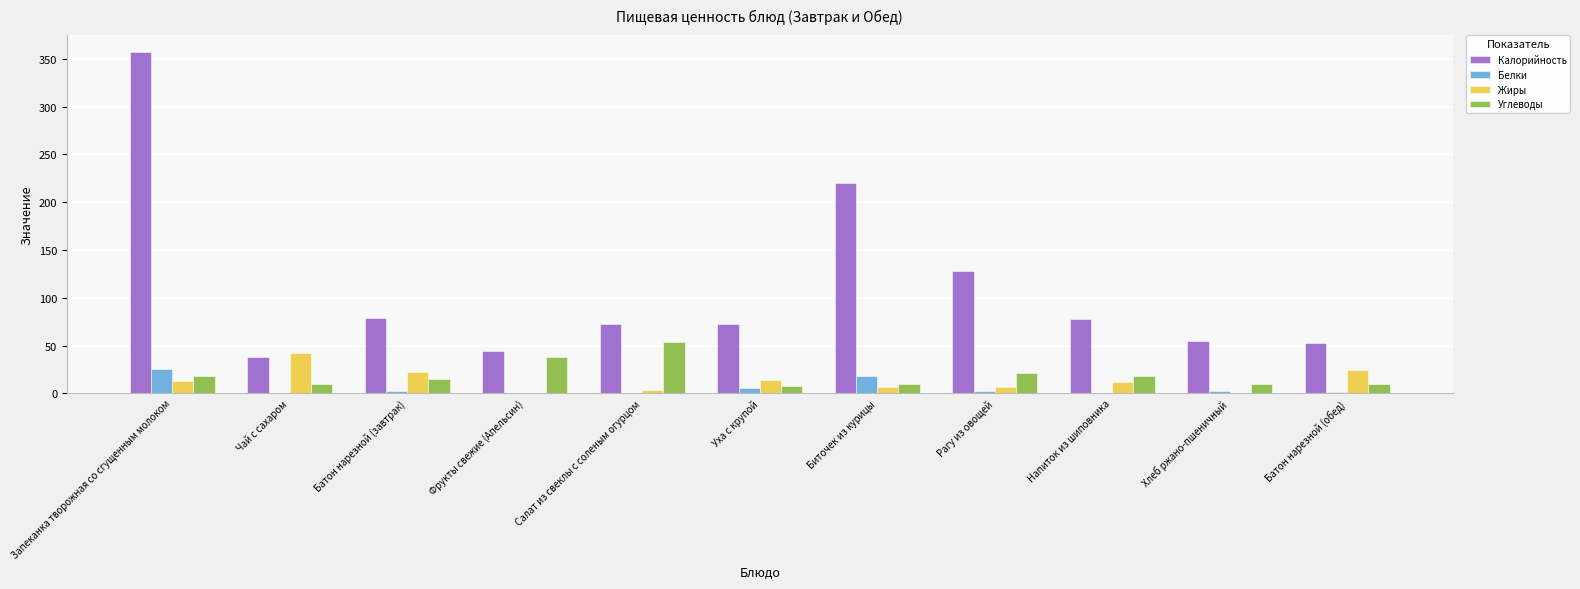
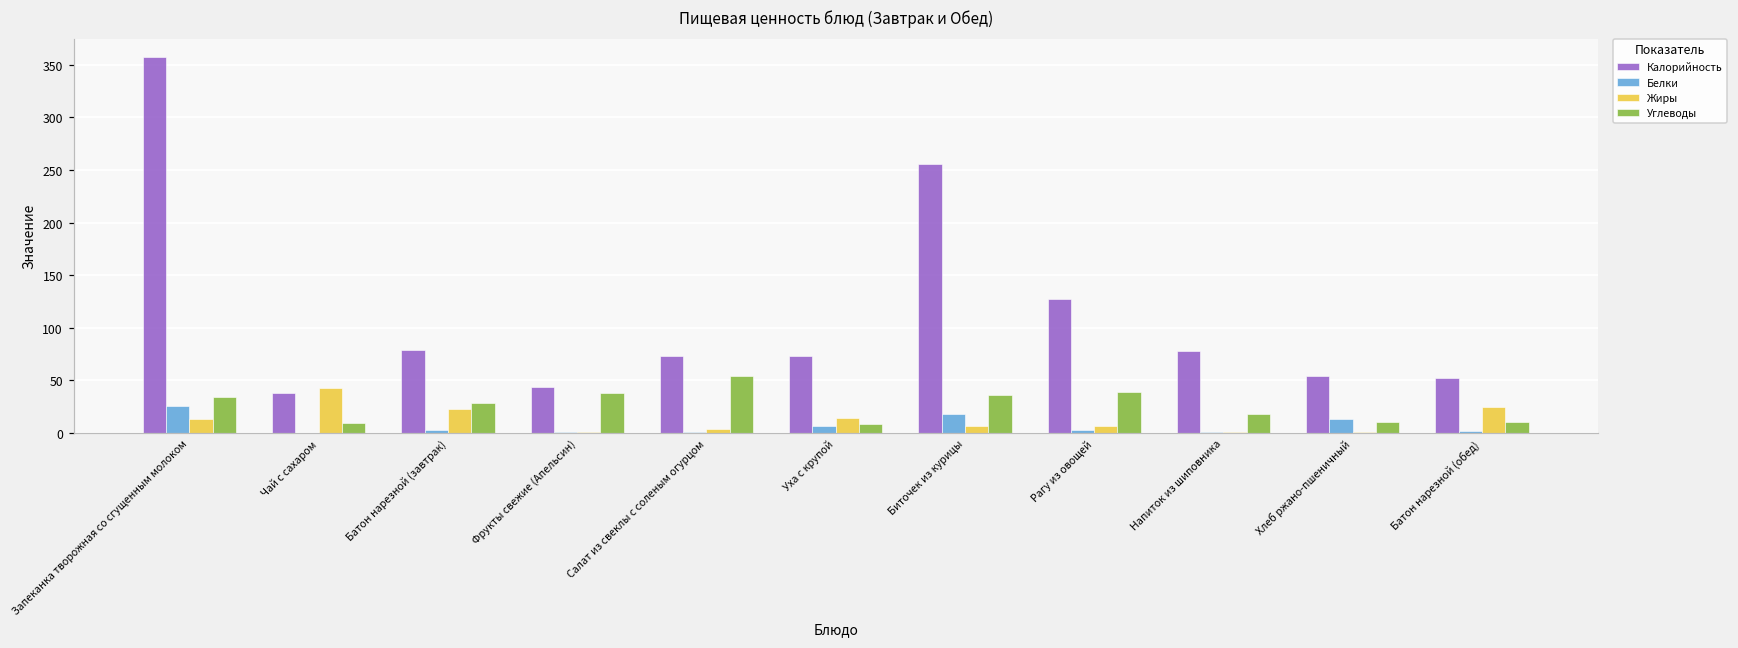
Углеводы, Запеканка творожная со сгущенным молоком: 20 -> 30
Углеводы, Батон нарезной (завтрак): 20 -> 30
Калорийность, Биточек из курицы: 220 -> 260
Углеводы, Биточек из курицы: 10 -> 40
Углеводы, Рагу из овощей: 20 -> 40
Жиры, Напиток из шиповника: 10 -> 0
Белки, Хлеб ржано-пшеничный: 0 -> 10
